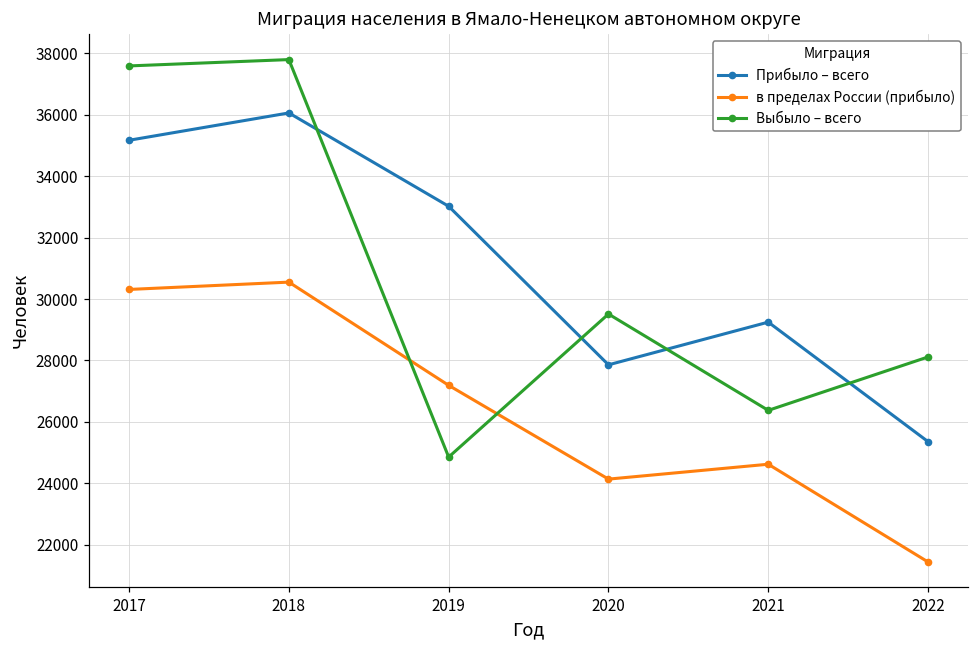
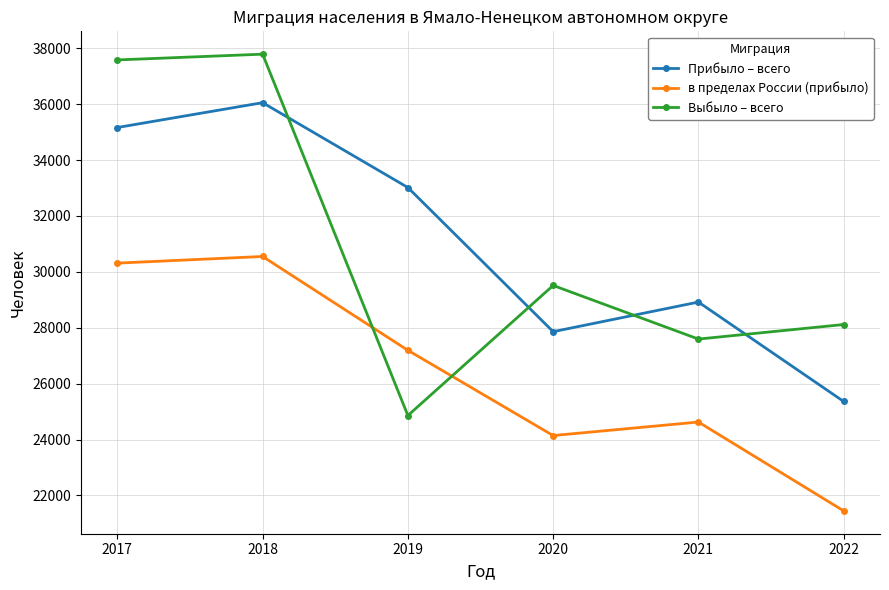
Прибыло – всего, 2021: 29200 -> 28900
Выбыло – всего, 2021: 26400 -> 27600
